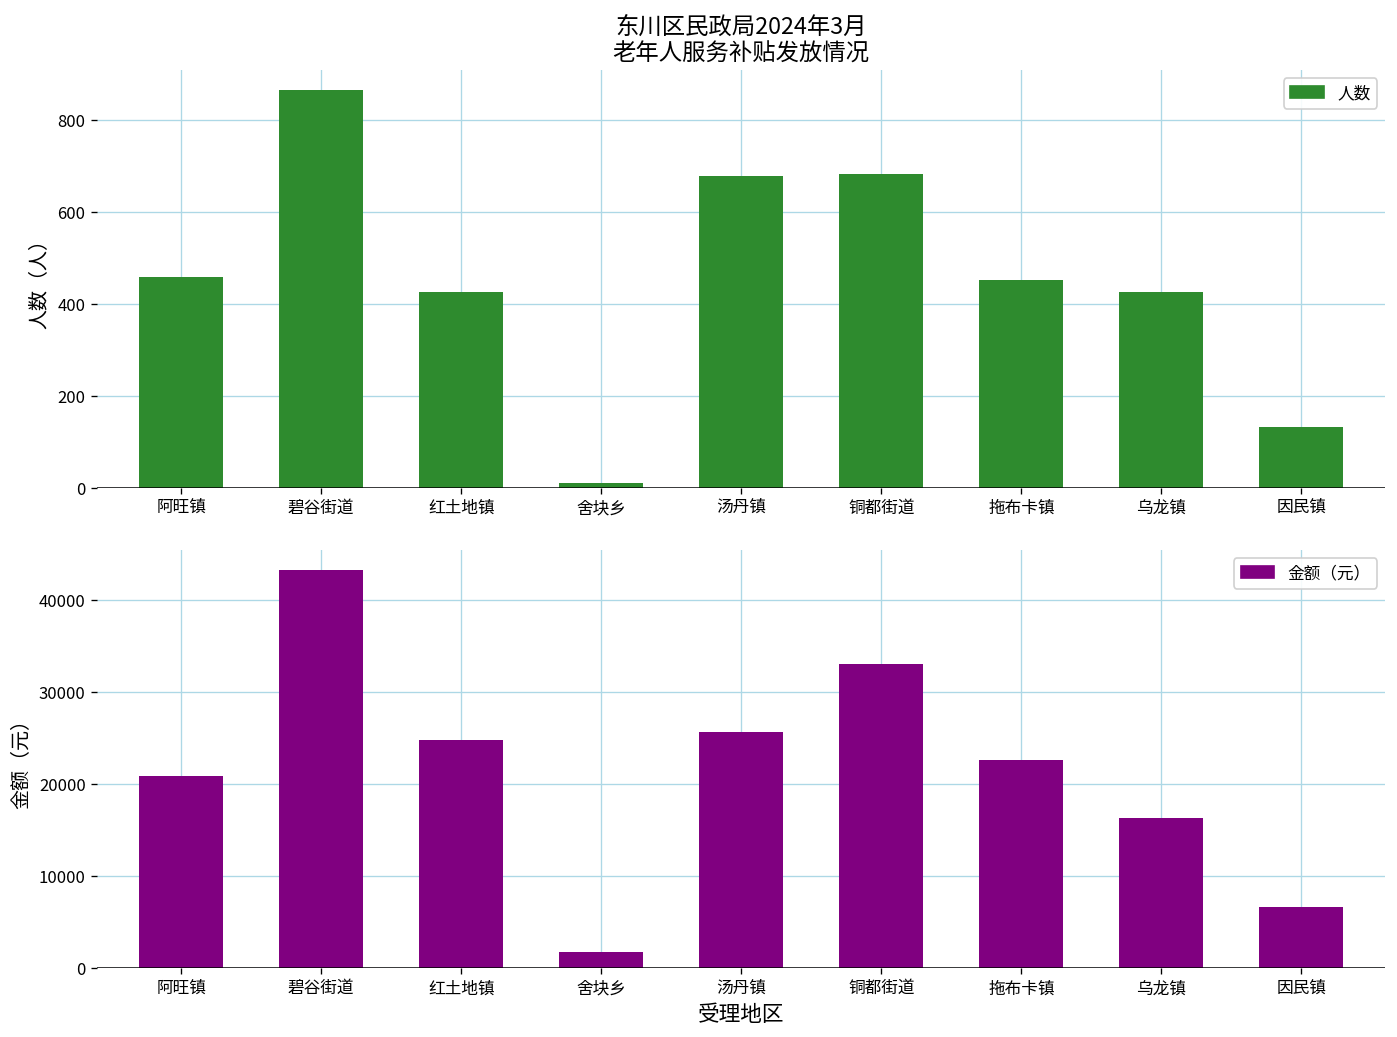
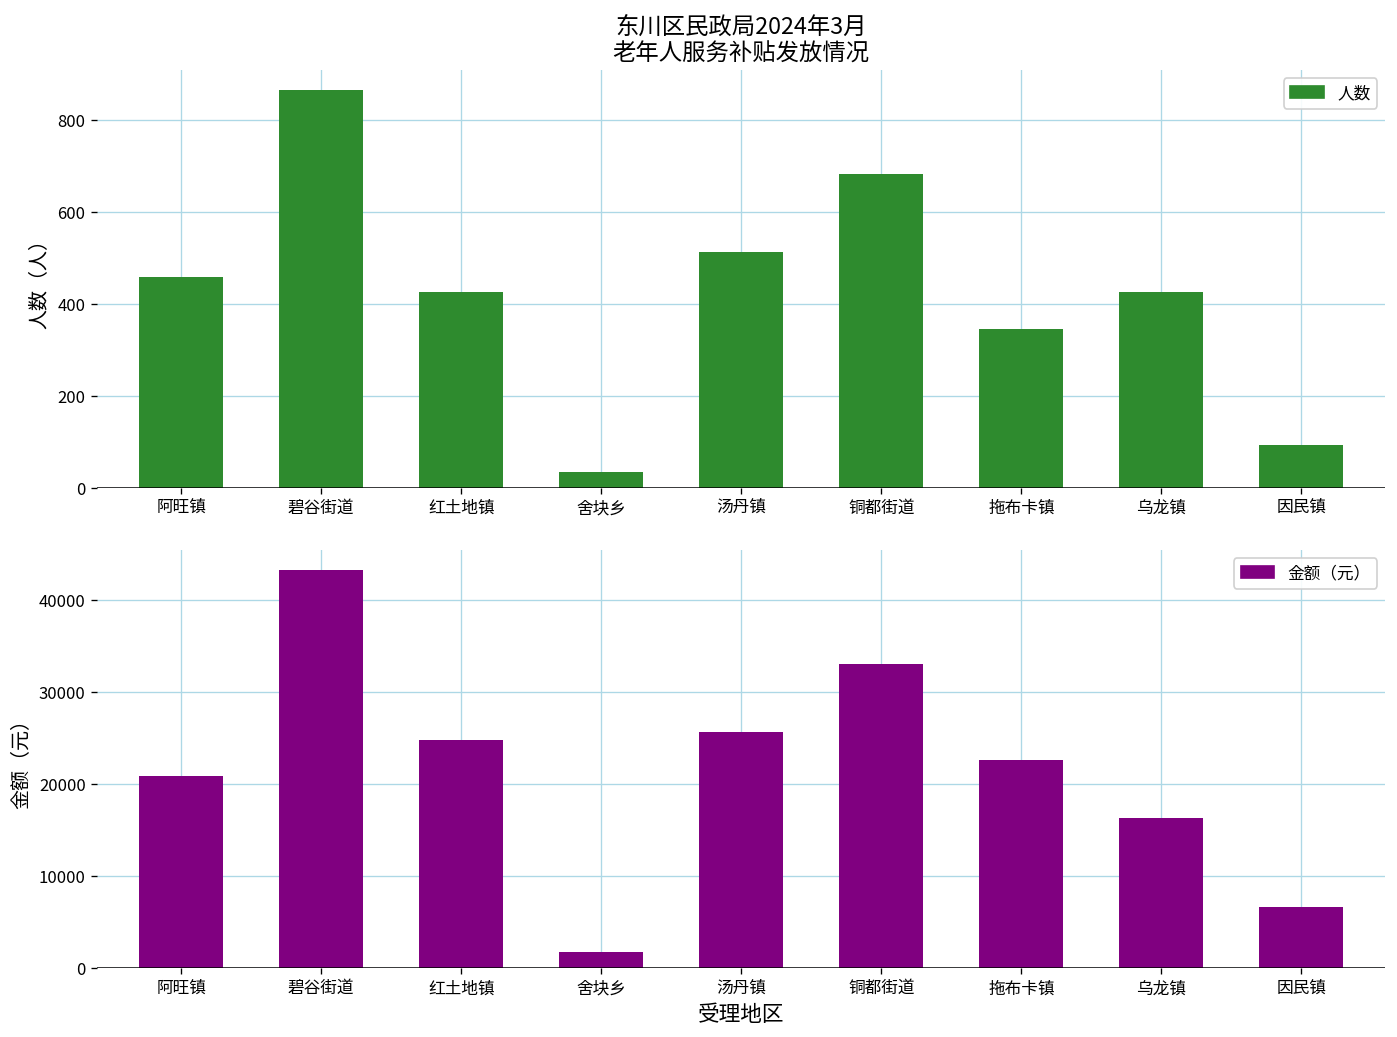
东川区民政局2024年3月 老年人服务补贴发放情况, 舍块乡: 10 -> 40
东川区民政局2024年3月 老年人服务补贴发放情况, 汤丹镇: 680 -> 510
东川区民政局2024年3月 老年人服务补贴发放情况, 拖布卡镇: 450 -> 350
东川区民政局2024年3月 老年人服务补贴发放情况, 因民镇: 130 -> 90
